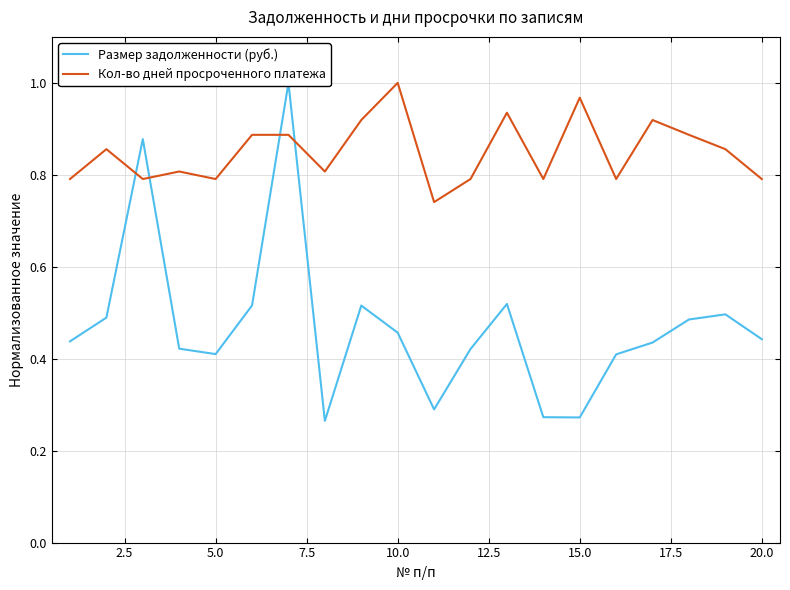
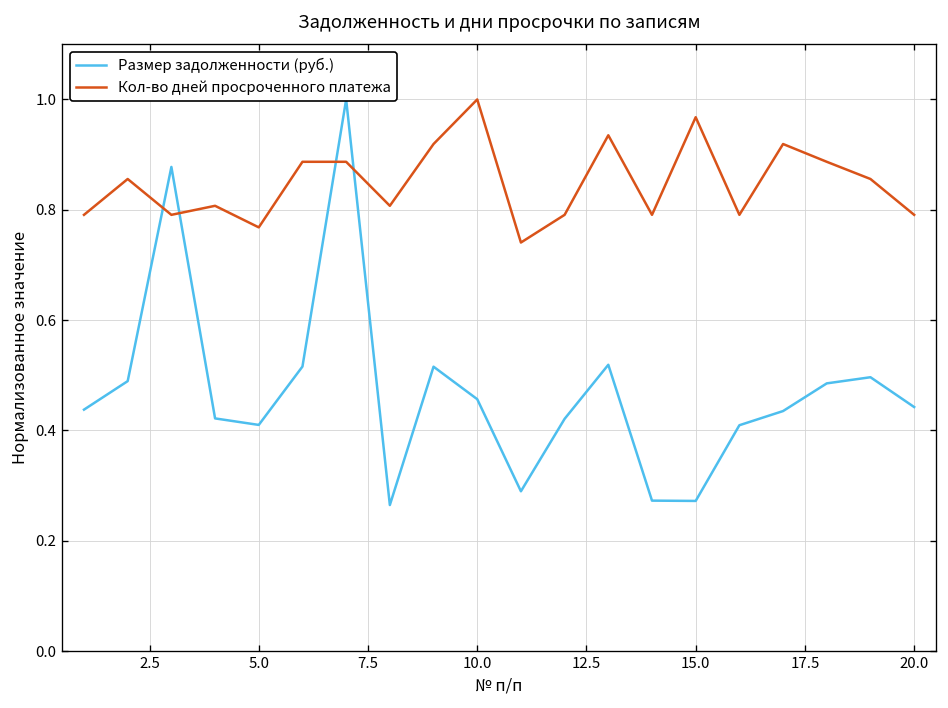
Кол-во дней просроченного платежа, 5.0: 0.79 -> 0.77
